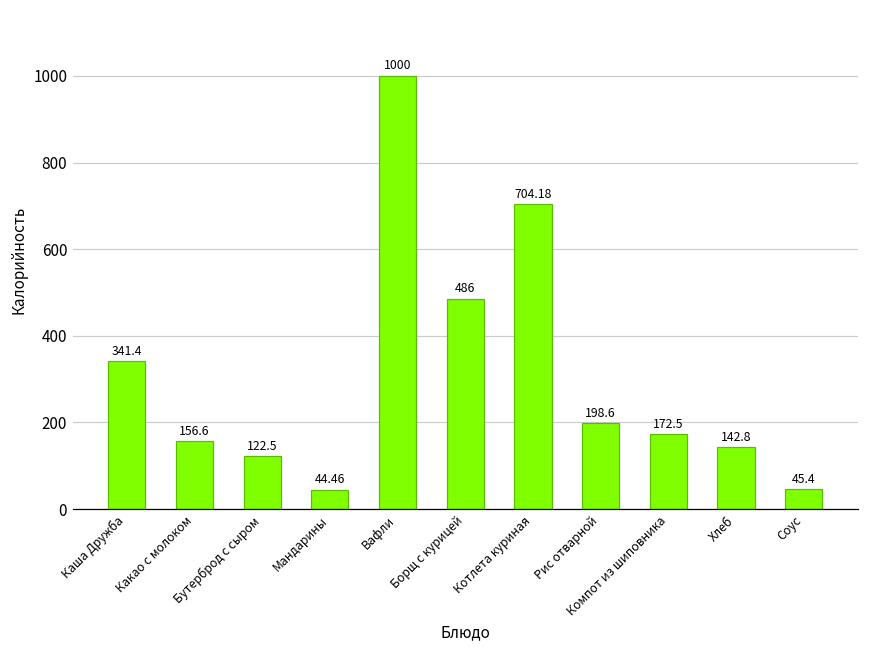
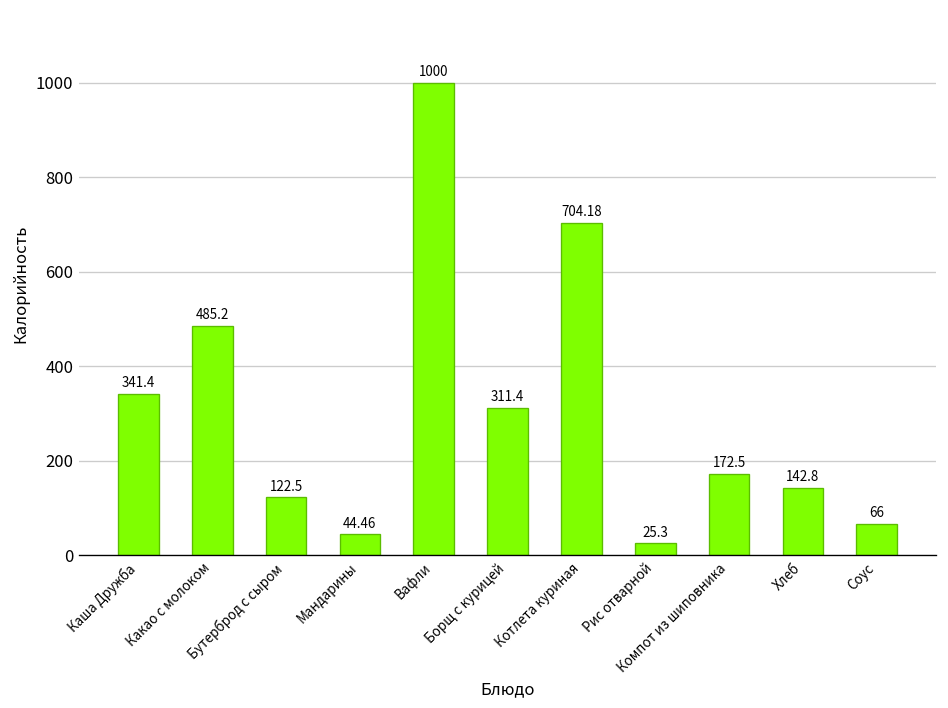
Какао с молоком: 156.6 -> 485.2
Борщ с курицей: 486 -> 311.4
Рис отварной: 198.6 -> 25.3
Соус: 45.4 -> 66
